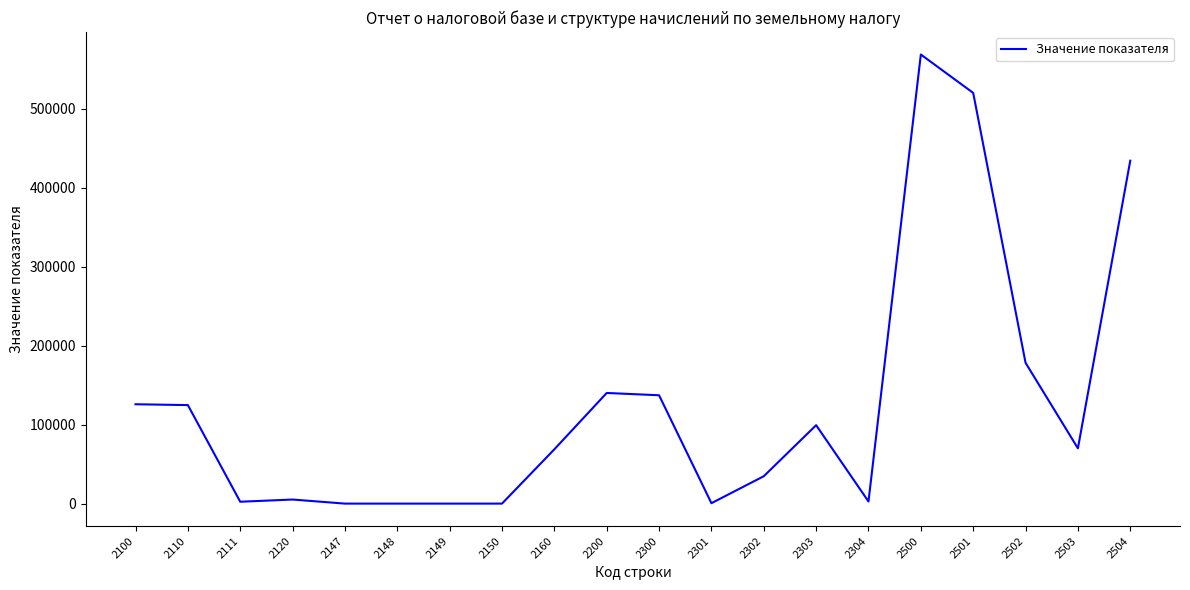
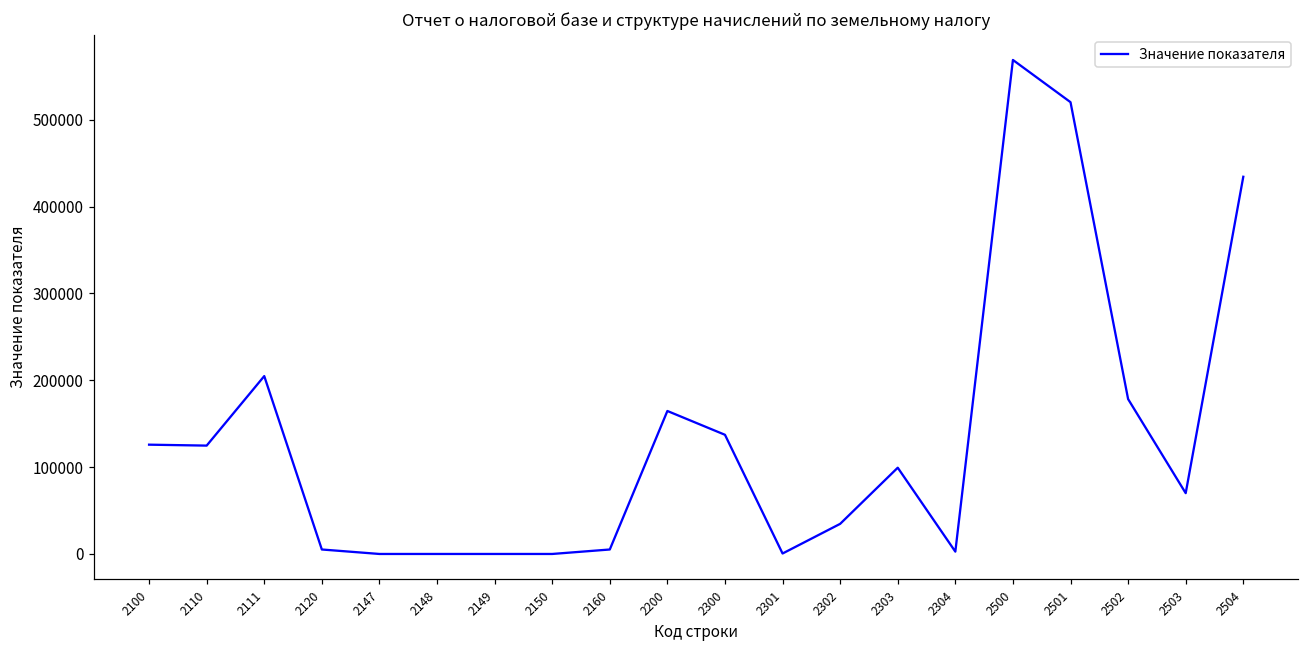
2111: 0 -> 200000
2160: 70000 -> 10000
2200: 140000 -> 160000
